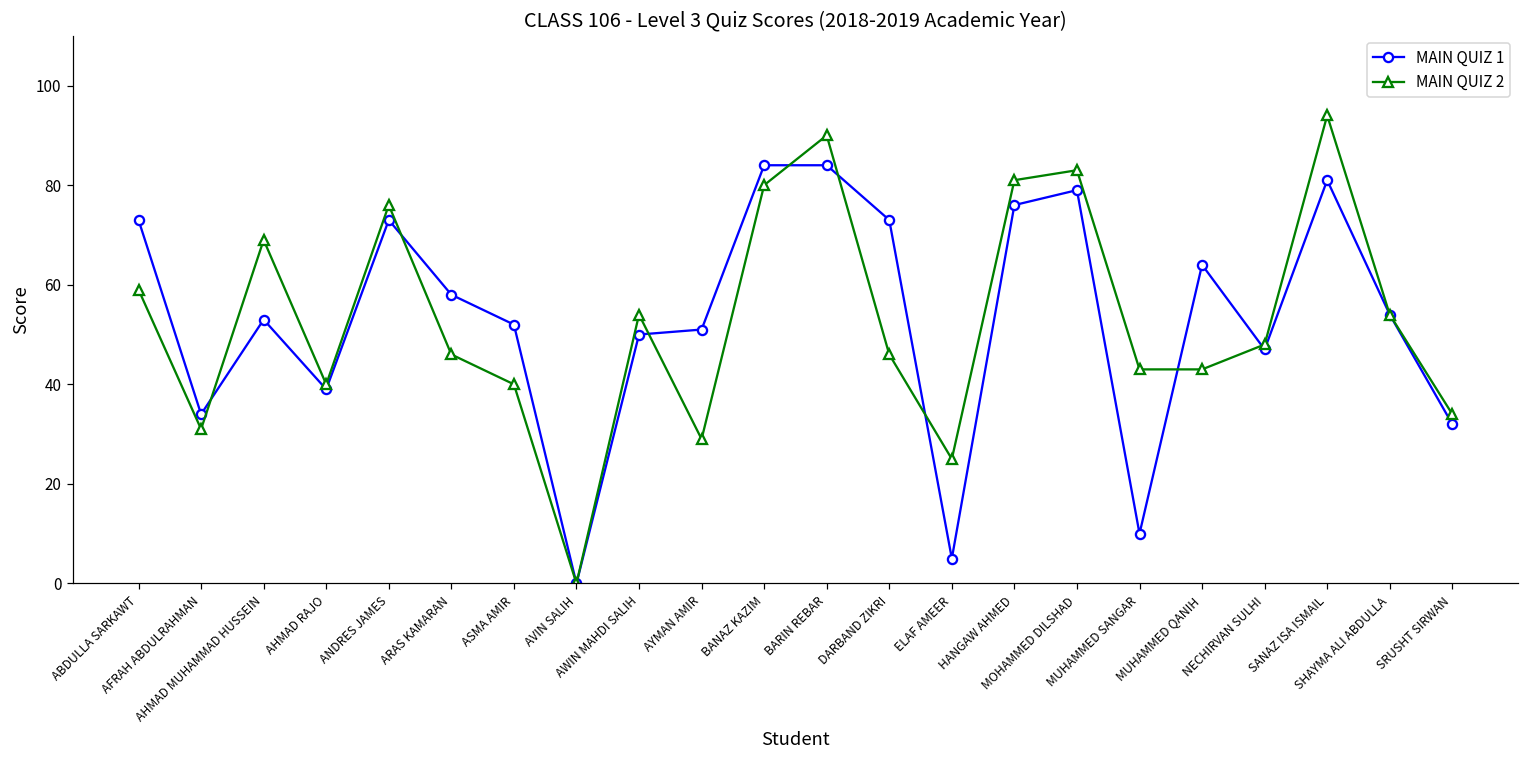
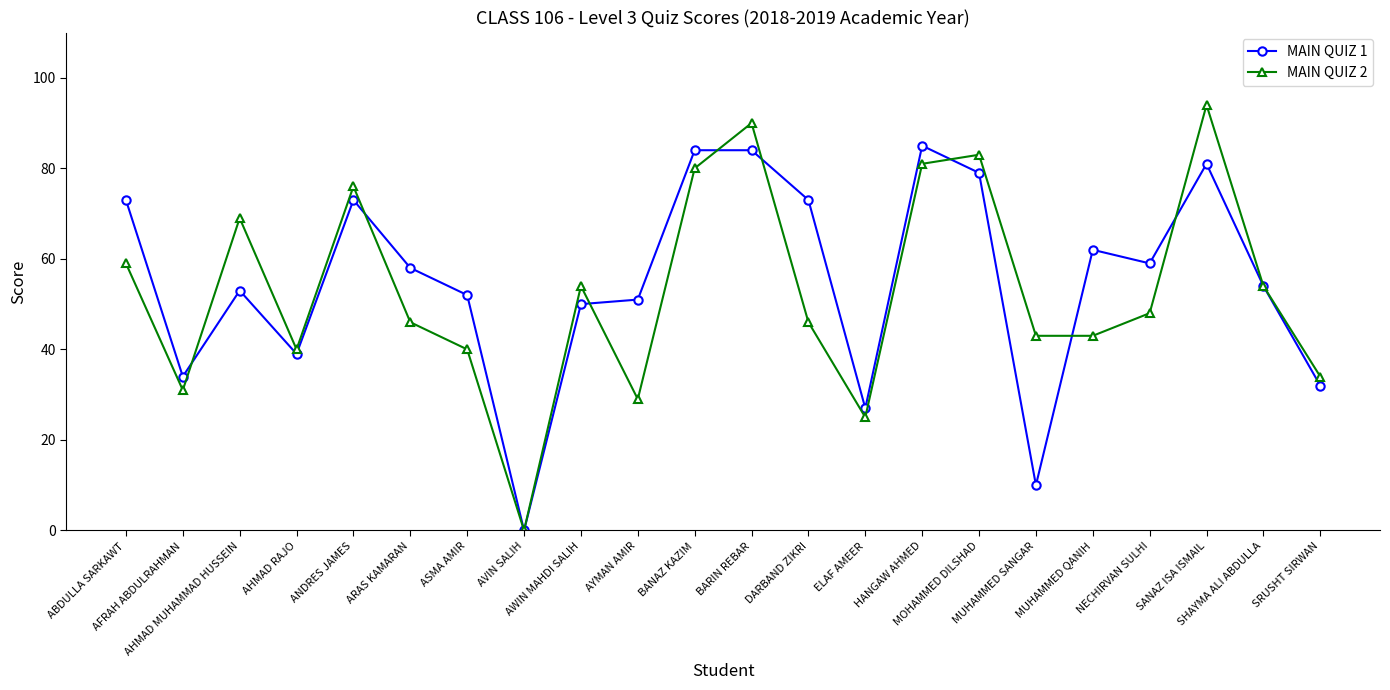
MAIN QUIZ 1, ELAF AMEER: 5 -> 27
MAIN QUIZ 1, HANGAW AHMED: 76 -> 85
MAIN QUIZ 1, MUHAMMED QANIH: 64 -> 62
MAIN QUIZ 1, NECHIRVAN SULHI: 47 -> 59
